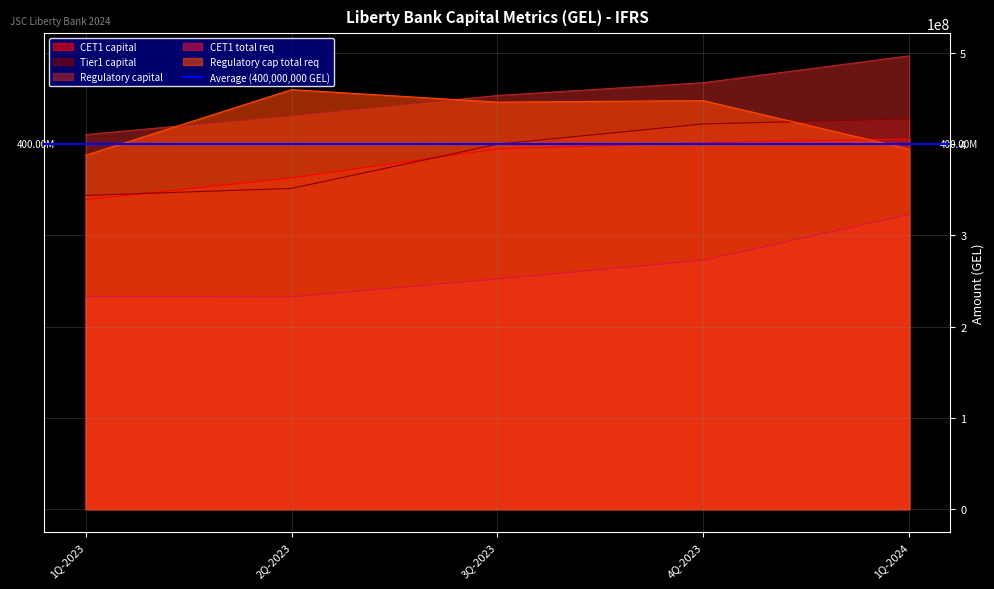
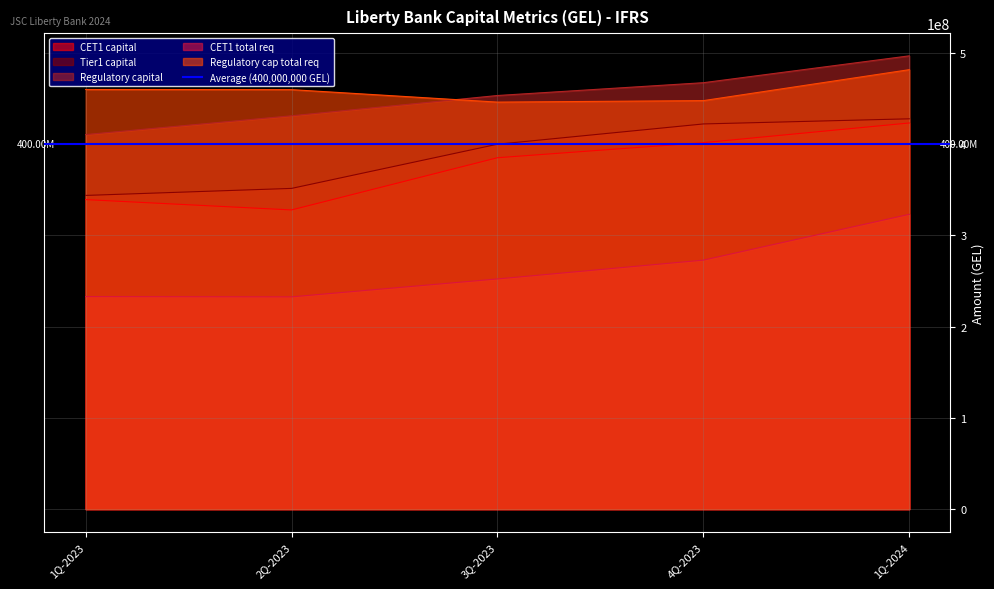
Regulatory cap total req, 1Q-2023: 390000000 -> 460000000
CET1 capital, 2Q-2023: 360000000 -> 330000000
CET1 capital, 3Q-2023: 390000000 -> 380000000
CET1 capital, 1Q-2024: 410000000 -> 420000000
Regulatory cap total req, 1Q-2024: 390000000 -> 480000000
